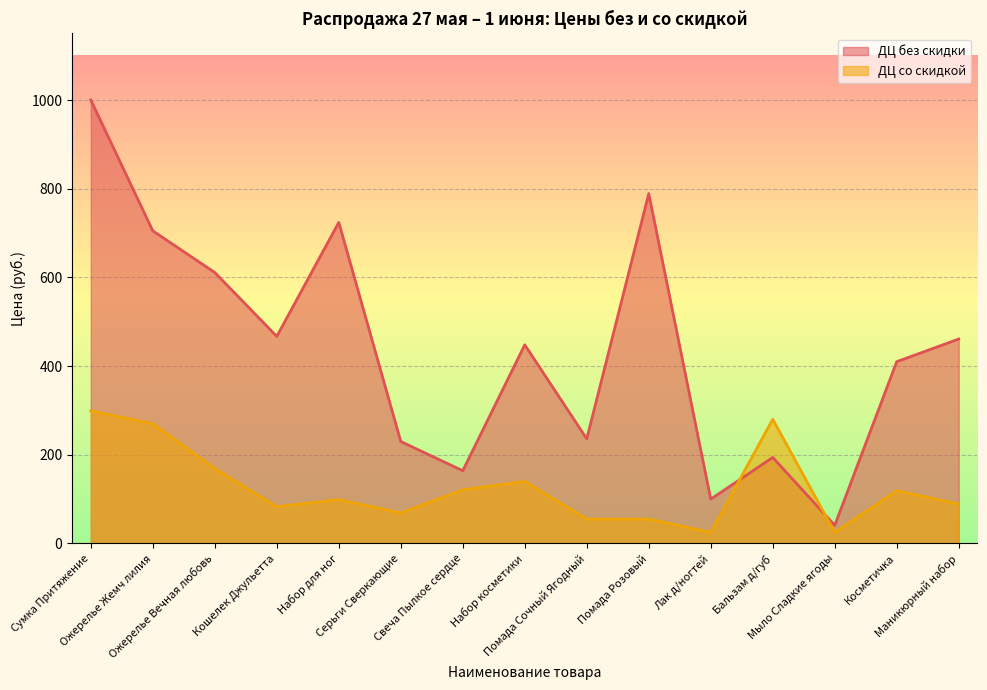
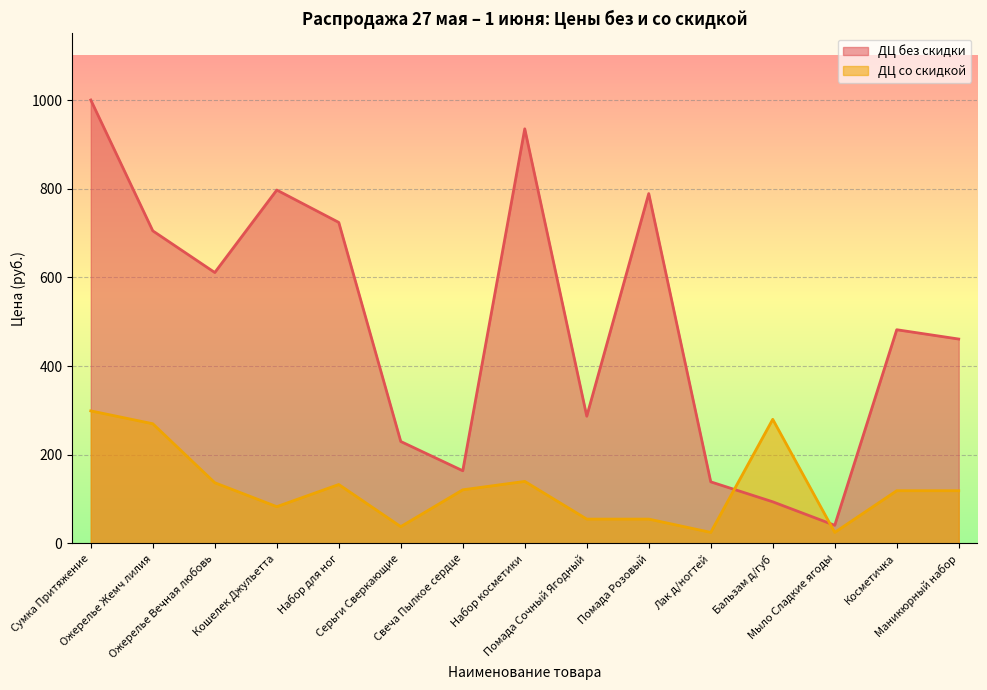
ДЦ со скидкой, Ожерелье Вечная любовь: 170 -> 140
ДЦ без скидки, Кошелек Джульетта: 470 -> 800
ДЦ со скидкой, Набор для ног: 100 -> 130
ДЦ со скидкой, Серьги Сверкающие: 70 -> 40
ДЦ без скидки, Набор косметики: 450 -> 940
ДЦ без скидки, Помада Сочный Ягодный: 240 -> 290
ДЦ без скидки, Лак д/ногтей: 100 -> 140
ДЦ без скидки, Бальзам д/губ: 190 -> 90
ДЦ без скидки, Косметичка: 410 -> 480
ДЦ со скидкой, Маникюрный набор: 90 -> 120
